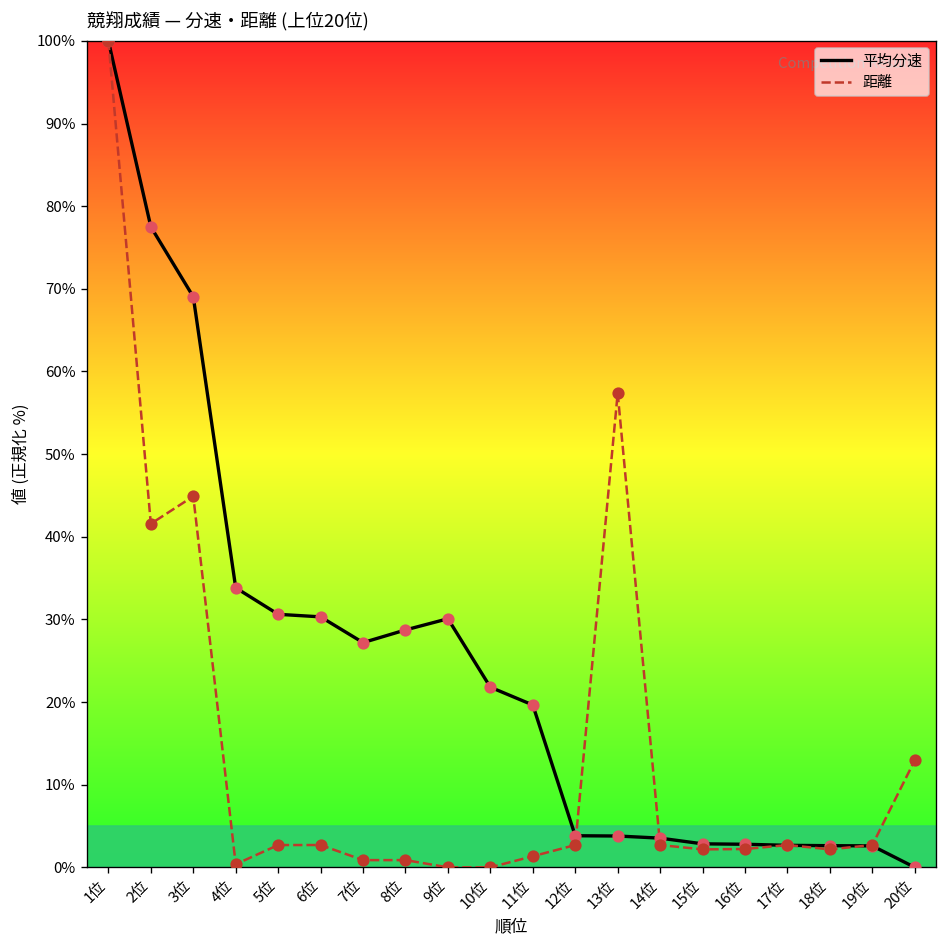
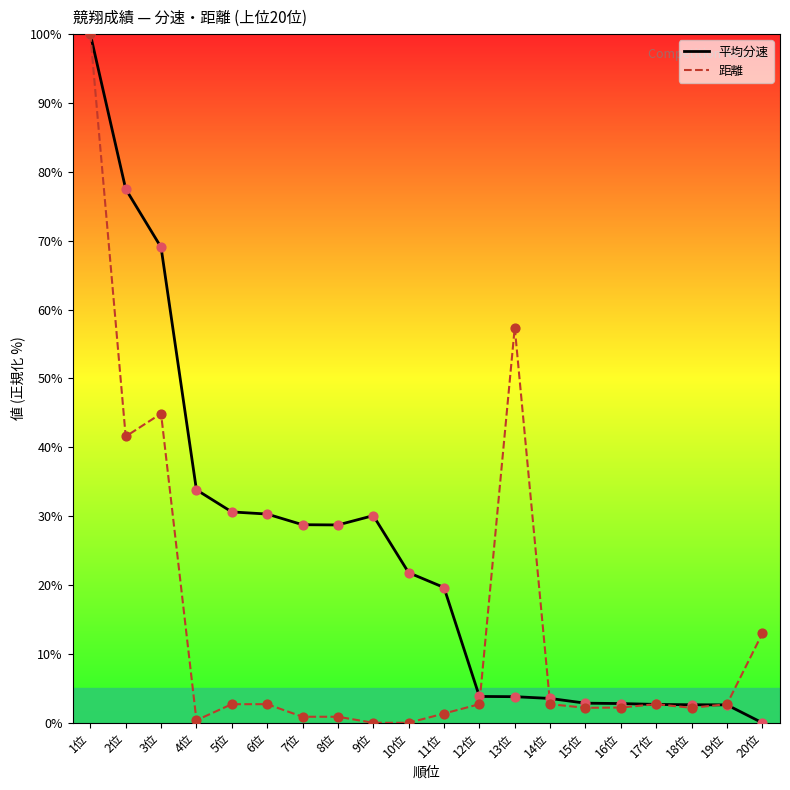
平均分速, 7位: 27% -> 29%
